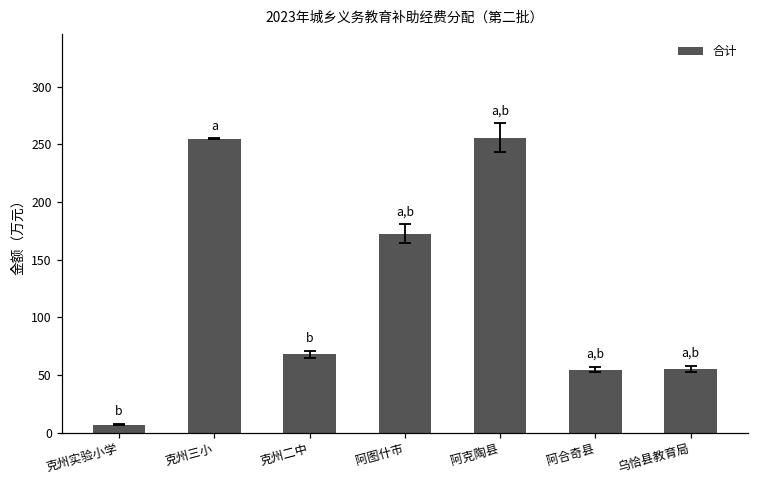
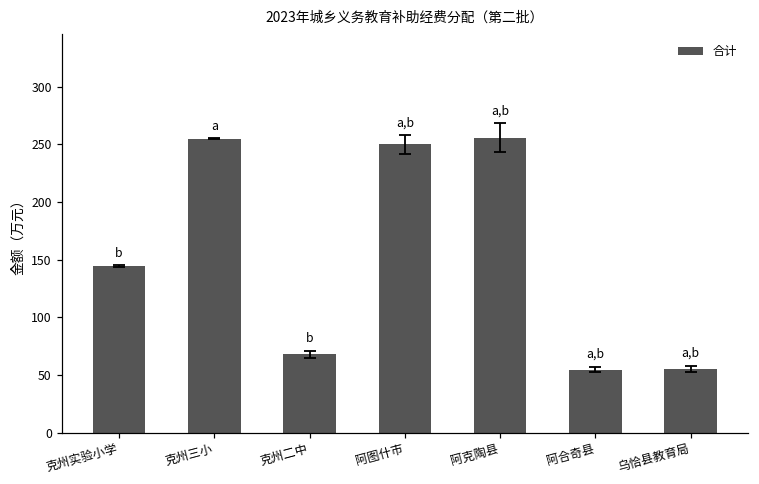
合计, 克州实验小学: 7 -> 145
合计, 阿图什市: 173 -> 250
